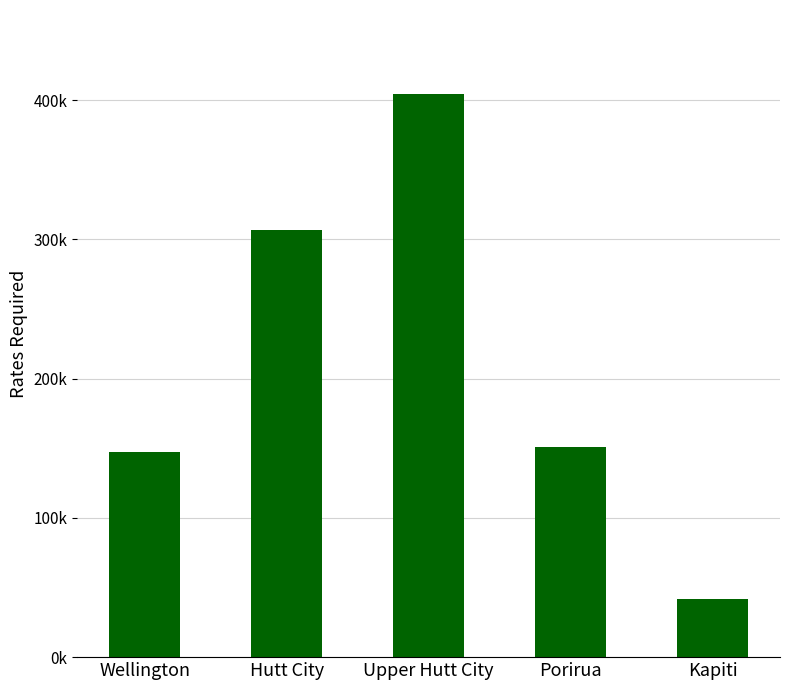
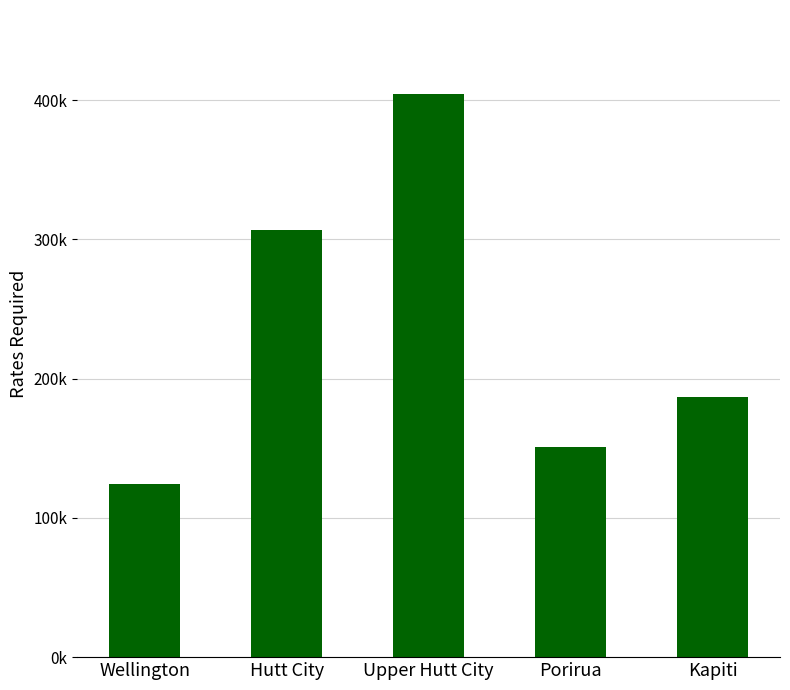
Wellington: 147000 -> 124000
Kapiti: 42000 -> 187000
